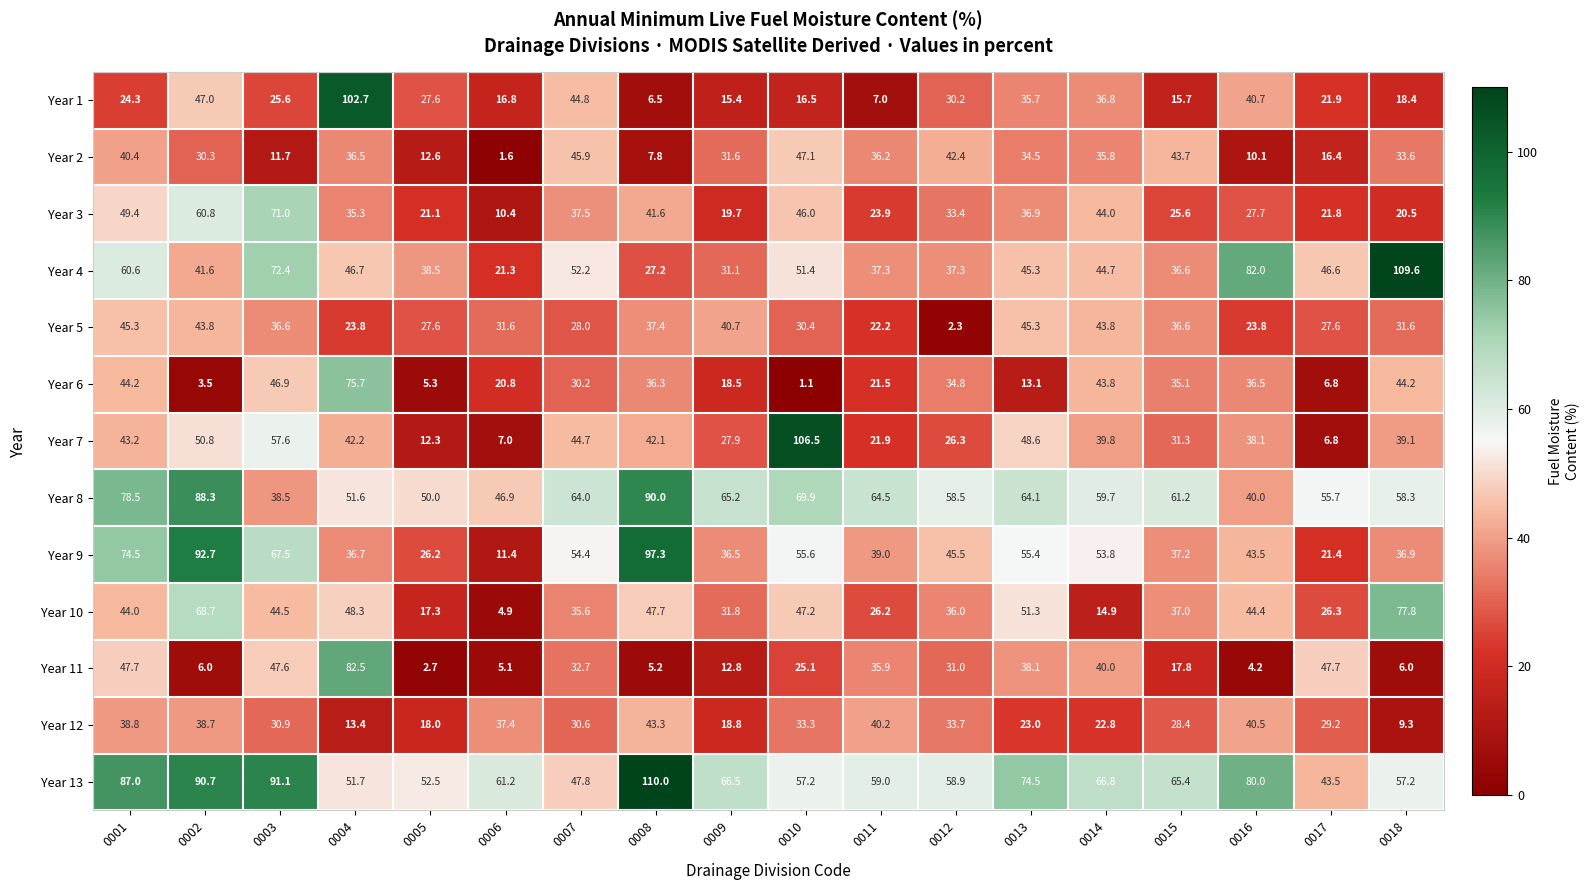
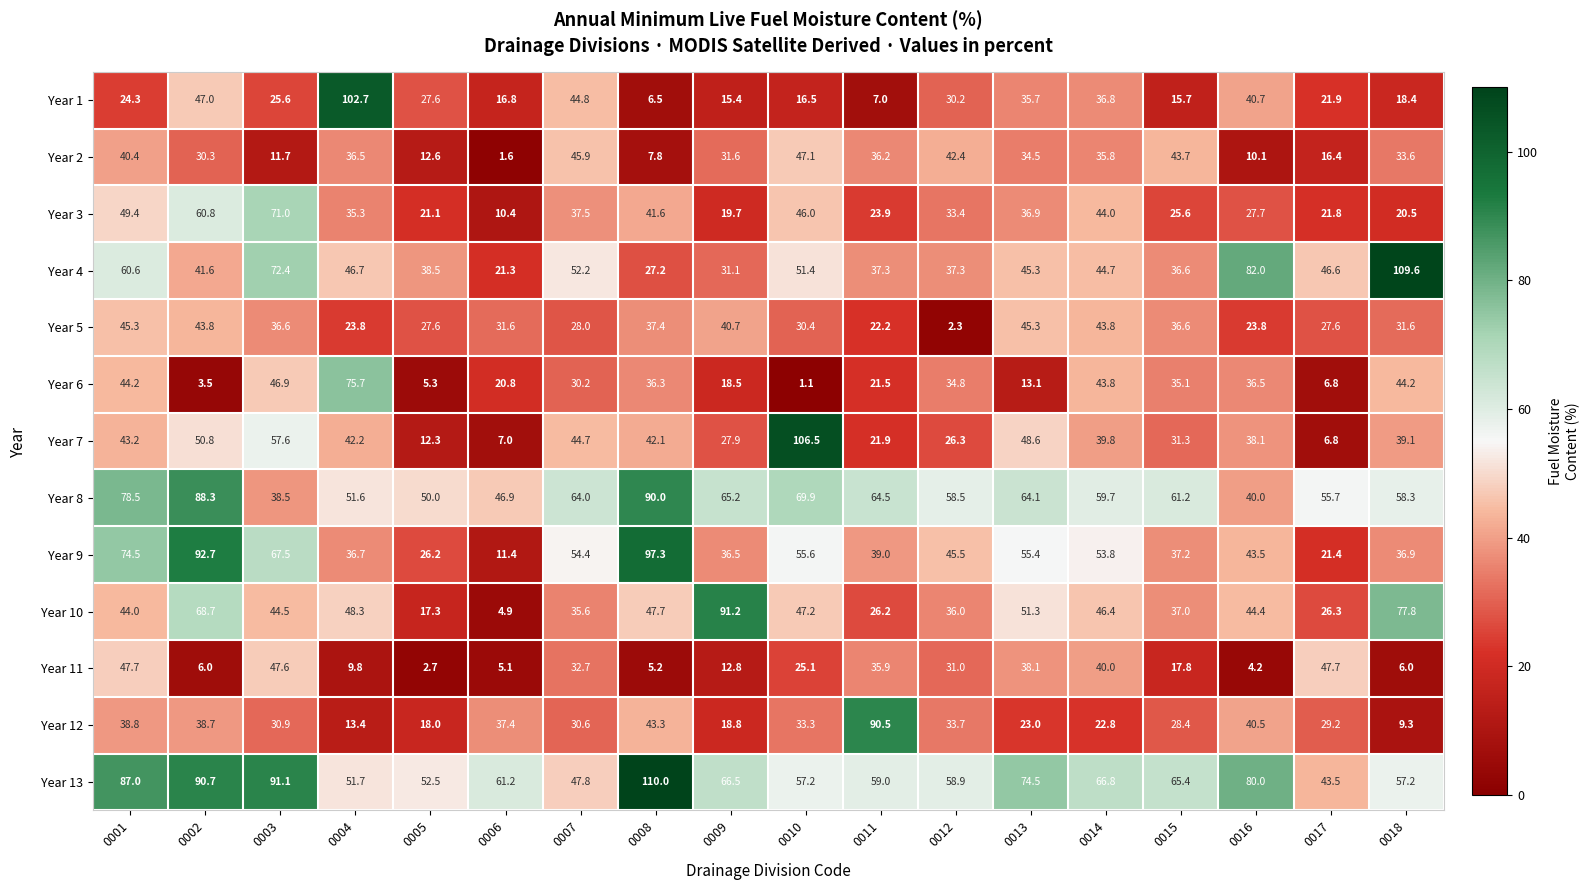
Year 10, 0009: 31.8 -> 91.2
Year 10, 0014: 14.9 -> 46.4
Year 11, 0004: 82.5 -> 9.8
Year 12, 0011: 40.2 -> 90.5
